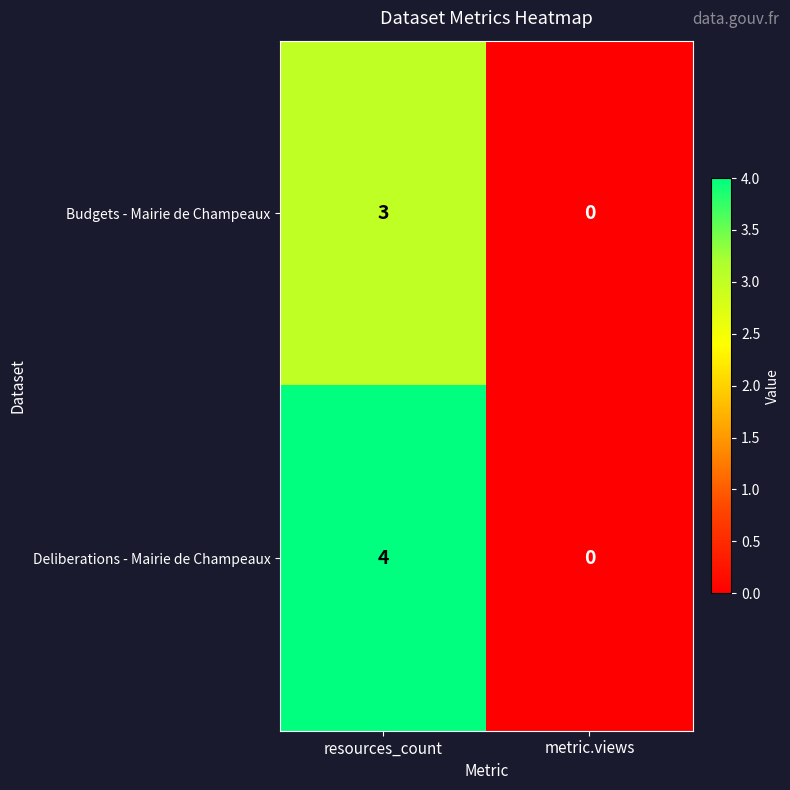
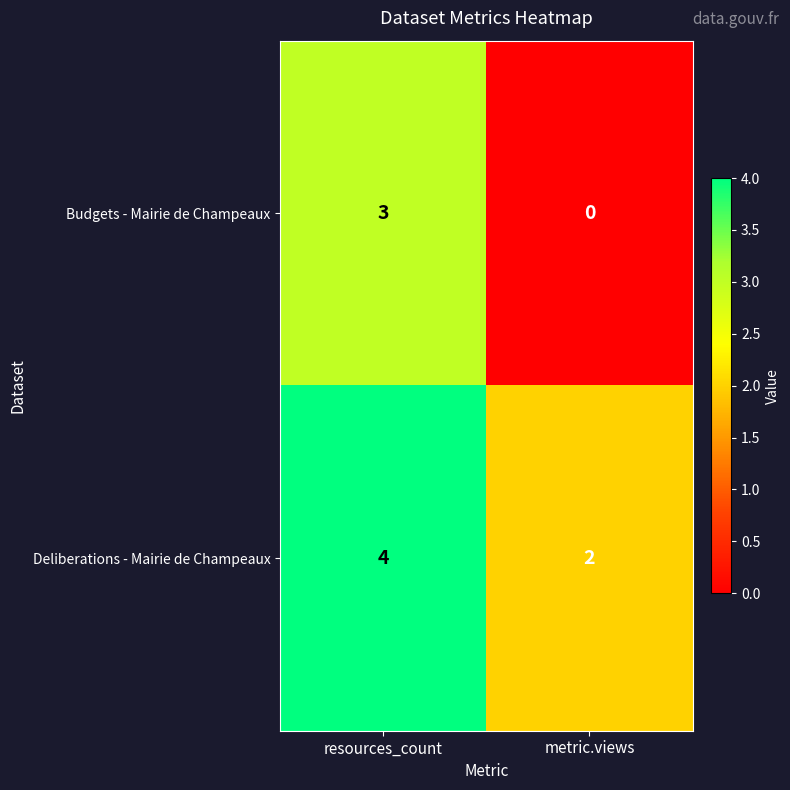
Deliberations - Mairie de Champeaux, metric.views: 0 -> 2
